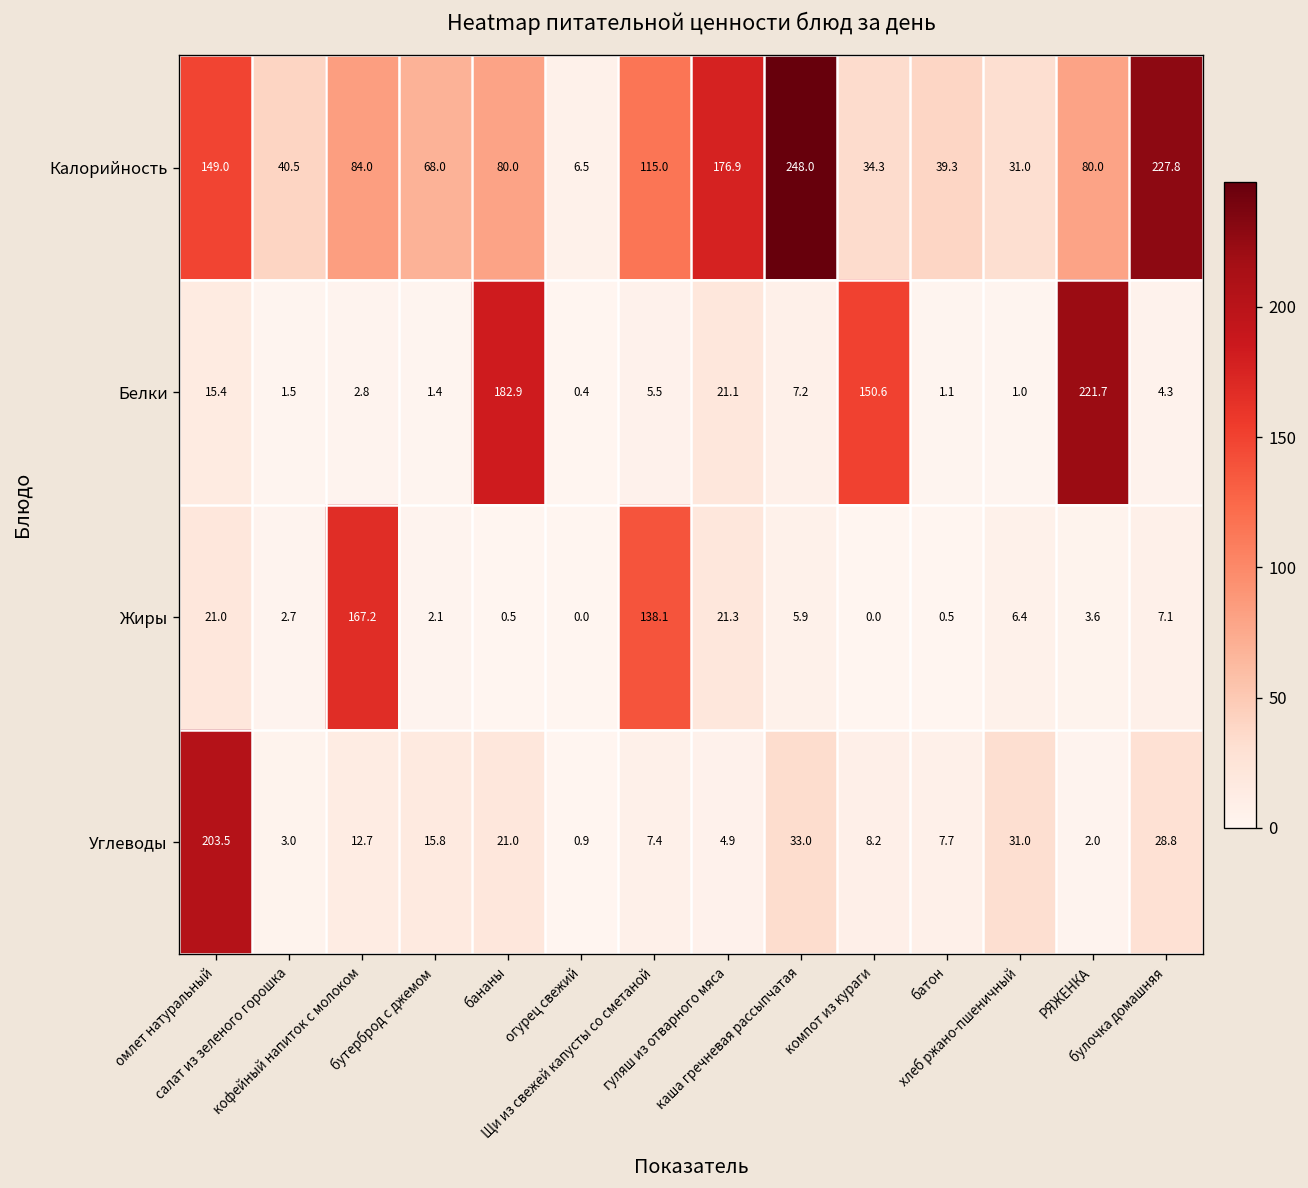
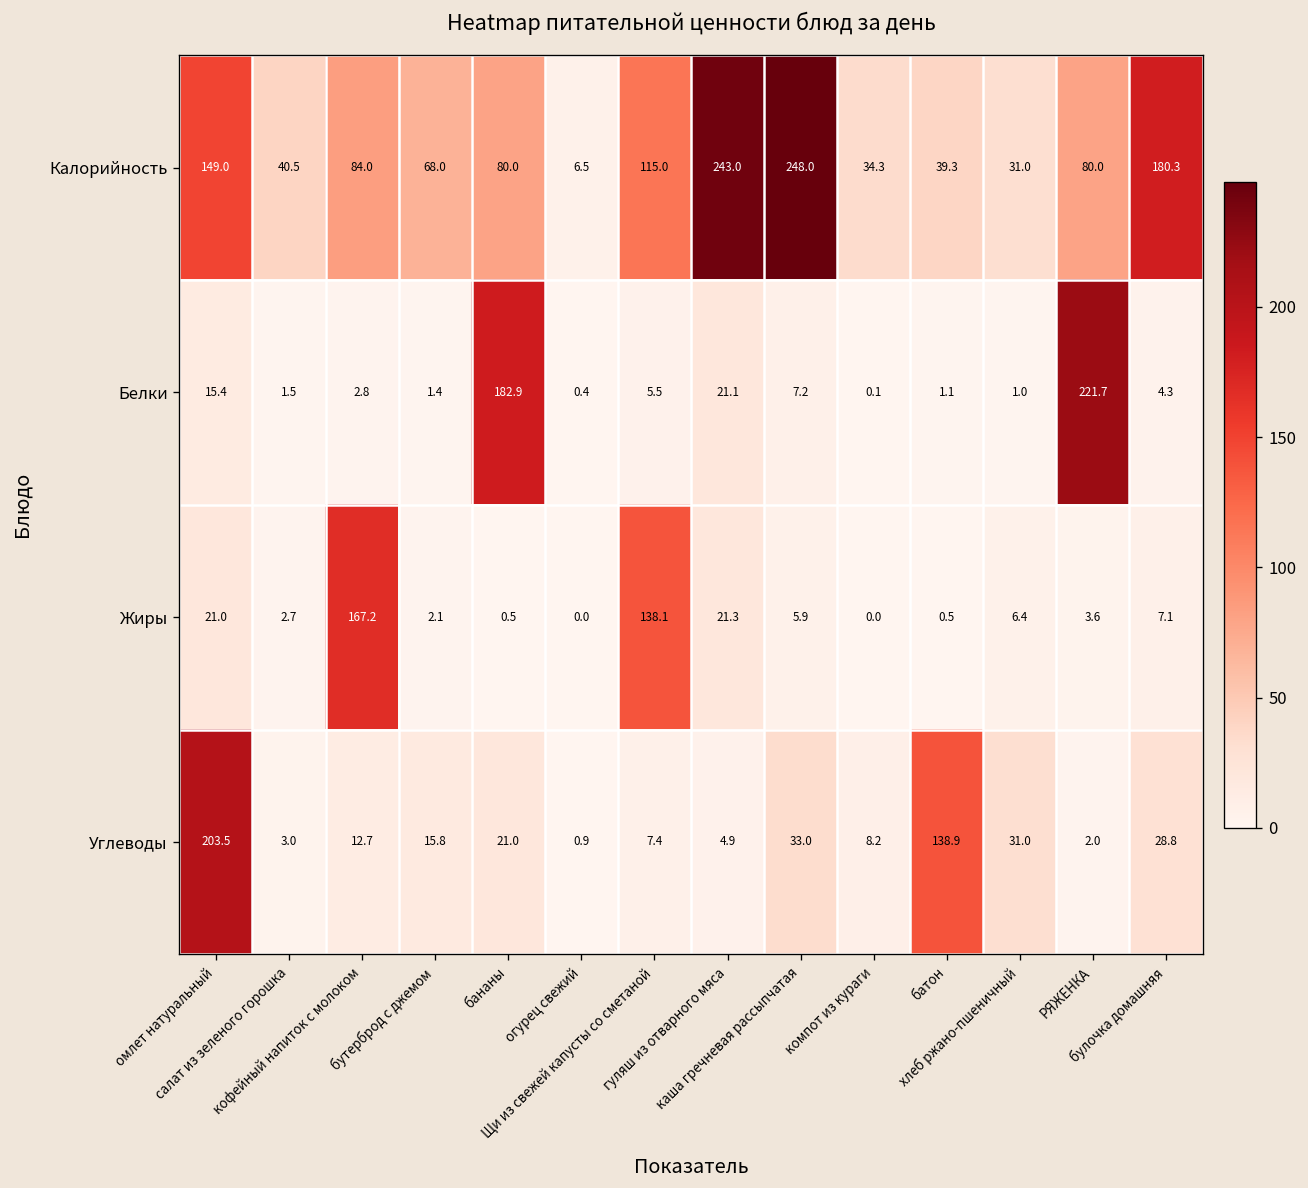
Калорийность, гуляш из отварного мяса: 176.9 -> 243.0
Калорийность, булочка домашняя: 227.8 -> 180.3
Белки, компот из кураги: 150.6 -> 0.1
Углеводы, батон: 7.7 -> 138.9
